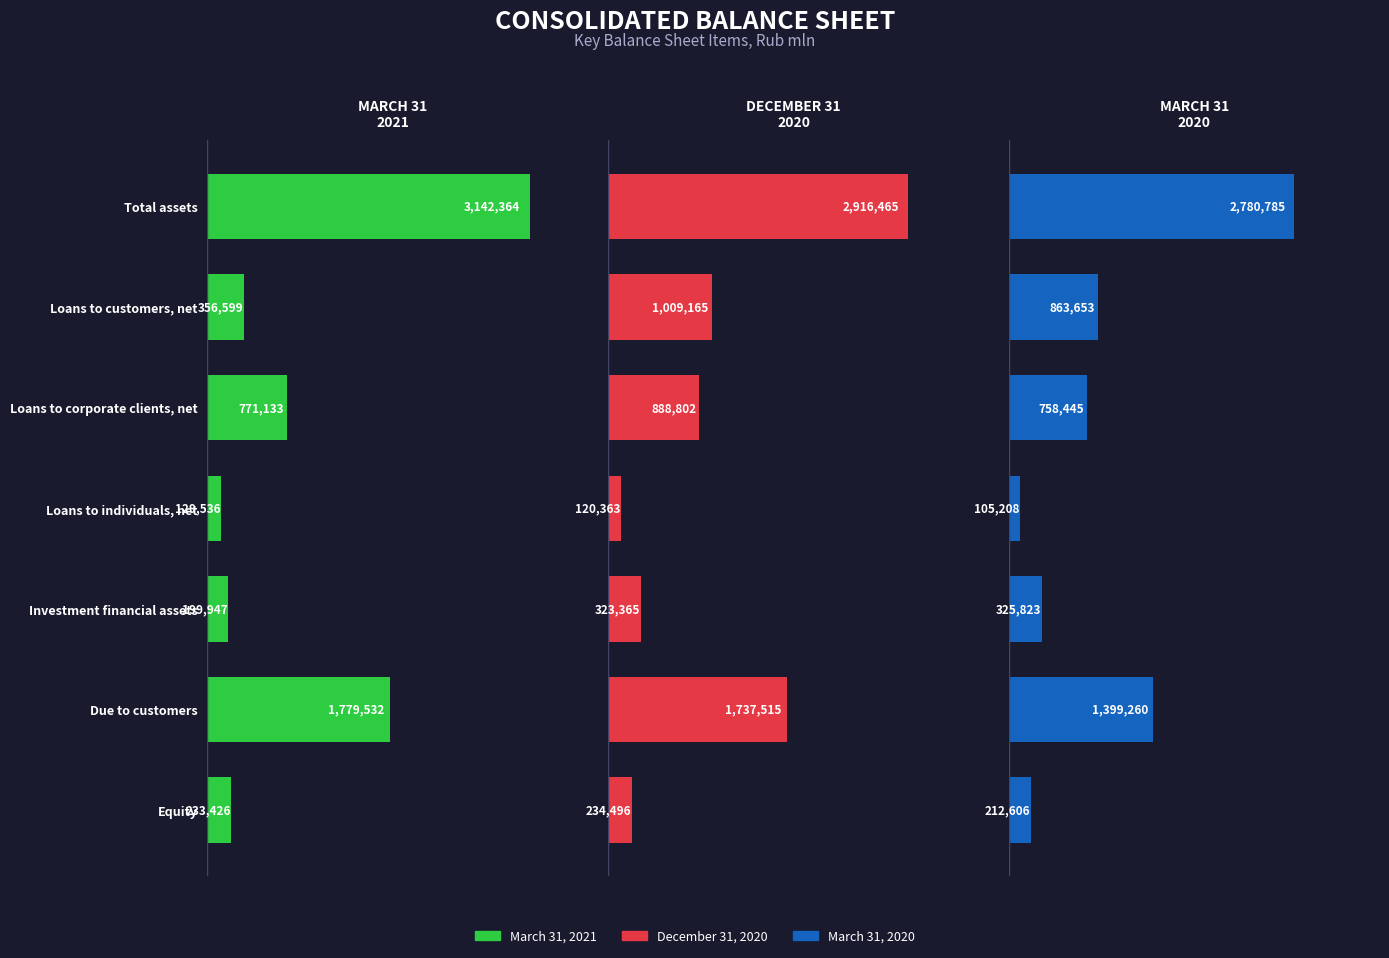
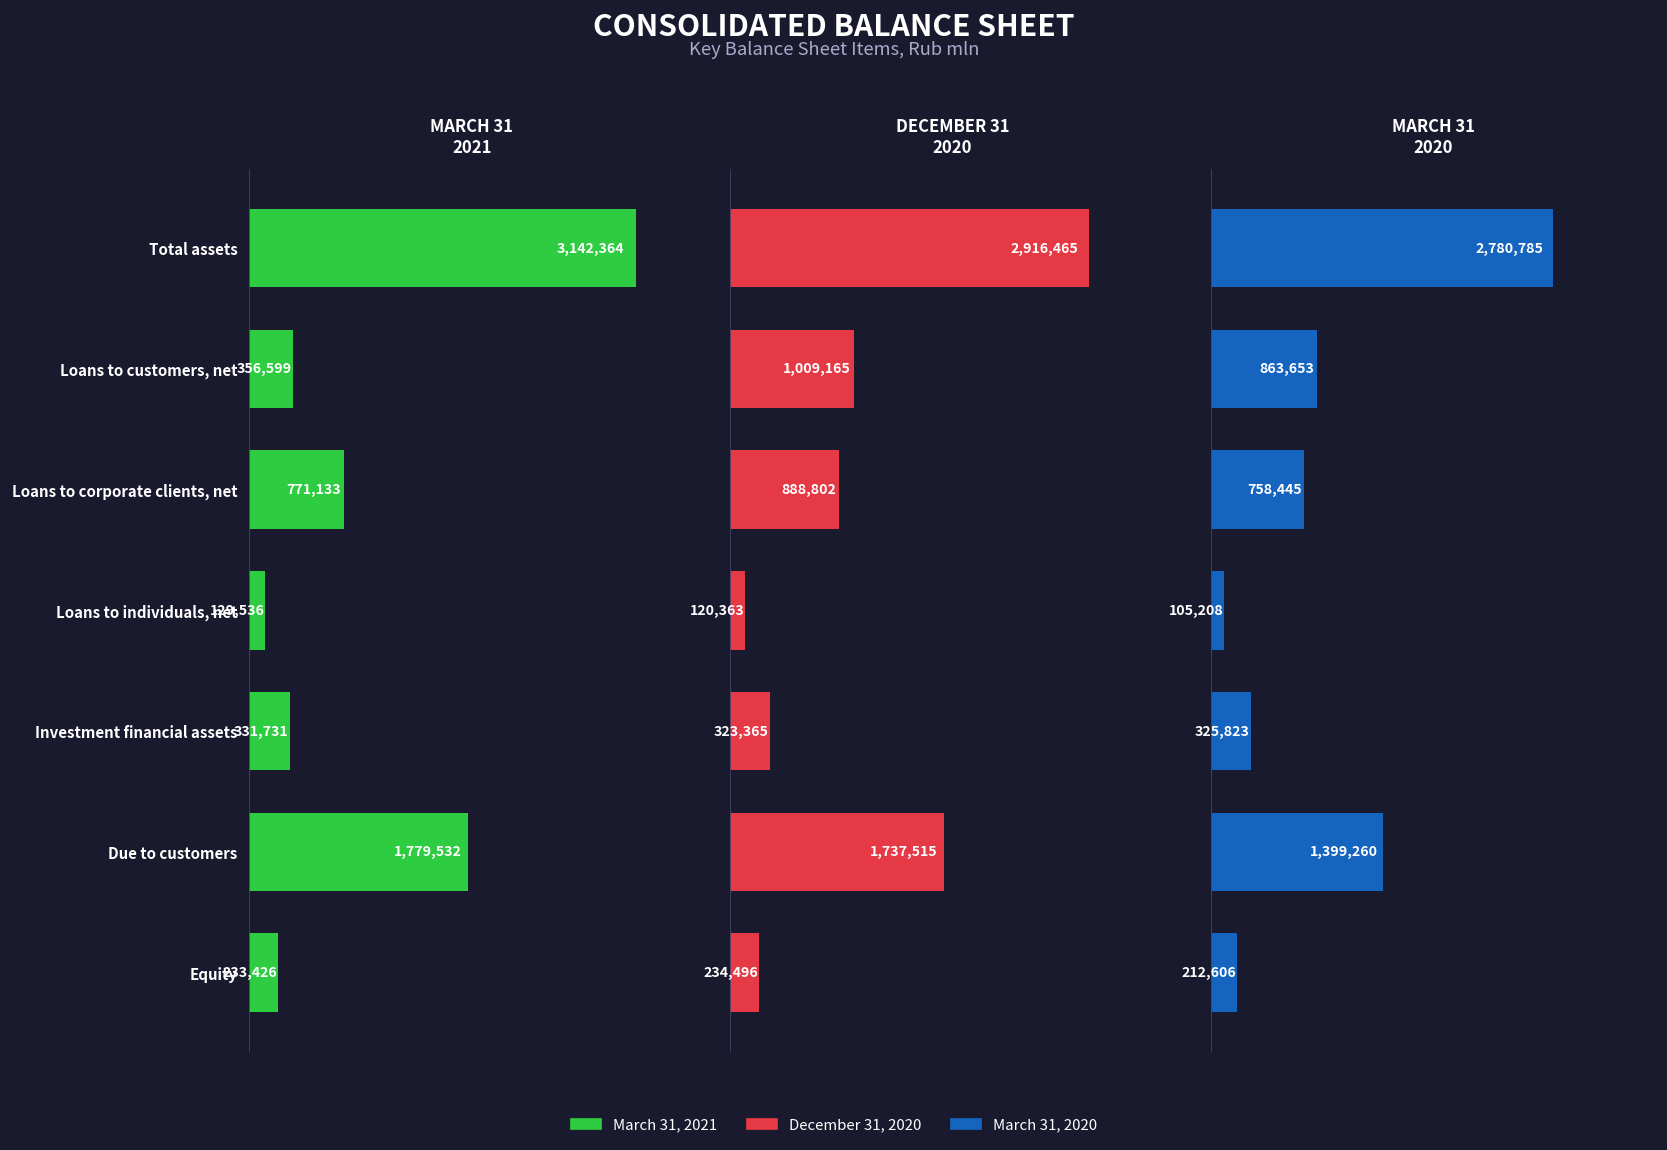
MARCH 31 2021, Investment financial assets: 199,947 -> 331,731
